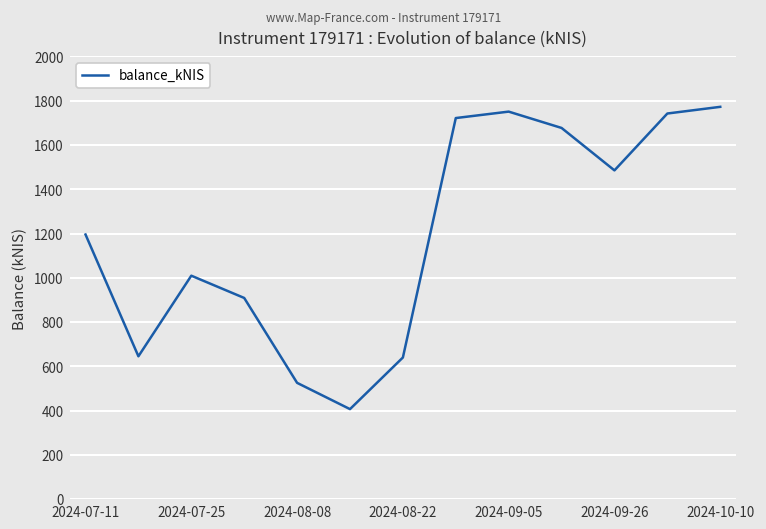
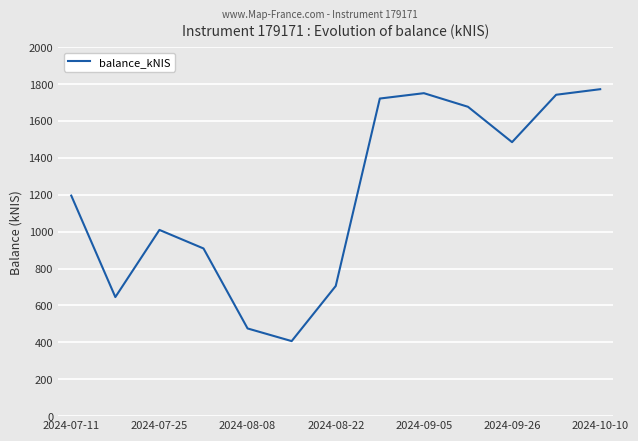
2024-08-08: 530 -> 480
2024-08-22: 640 -> 710
